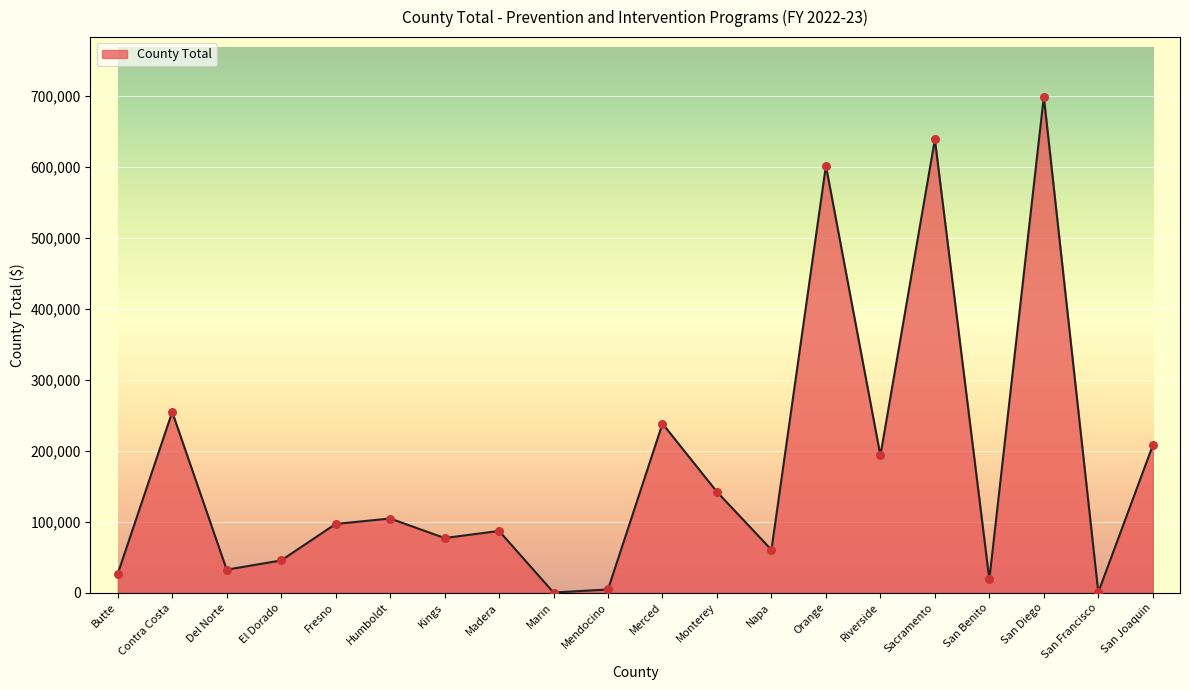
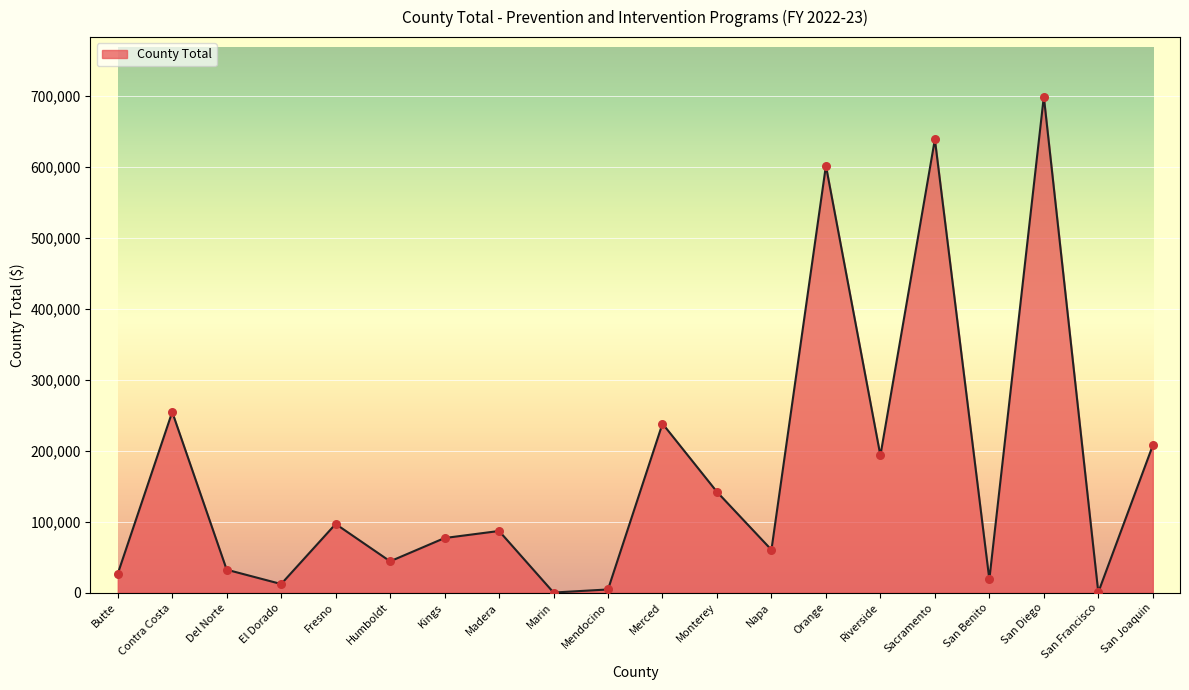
El Dorado: 50,000 -> 10,000
Humboldt: 100,000 -> 40,000
